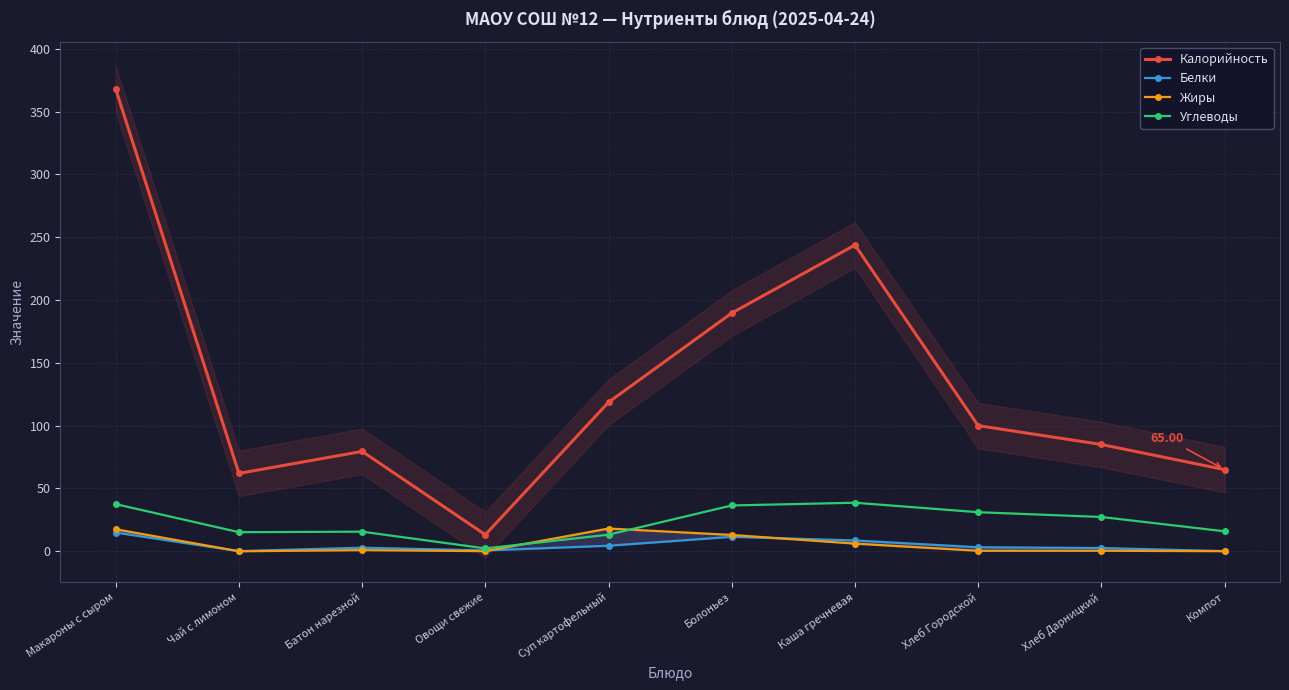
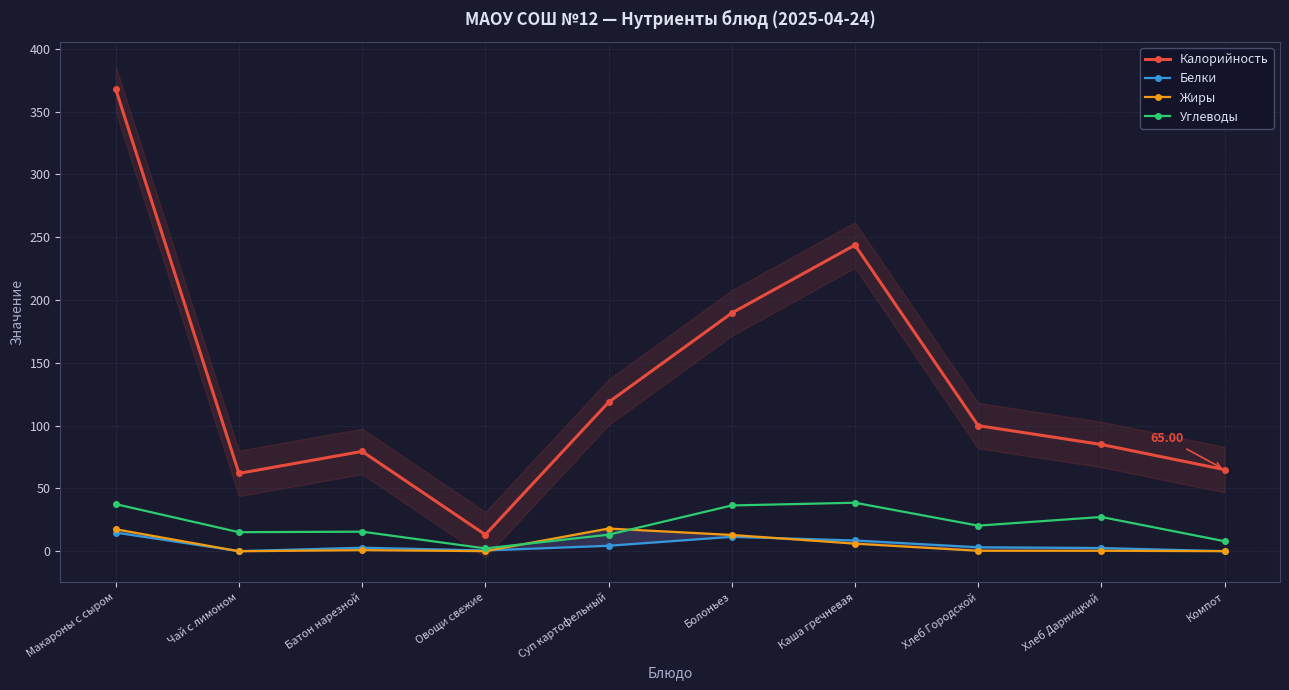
Углеводы, Хлеб Городской: 31 -> 20
Углеводы, Компот: 16 -> 8
